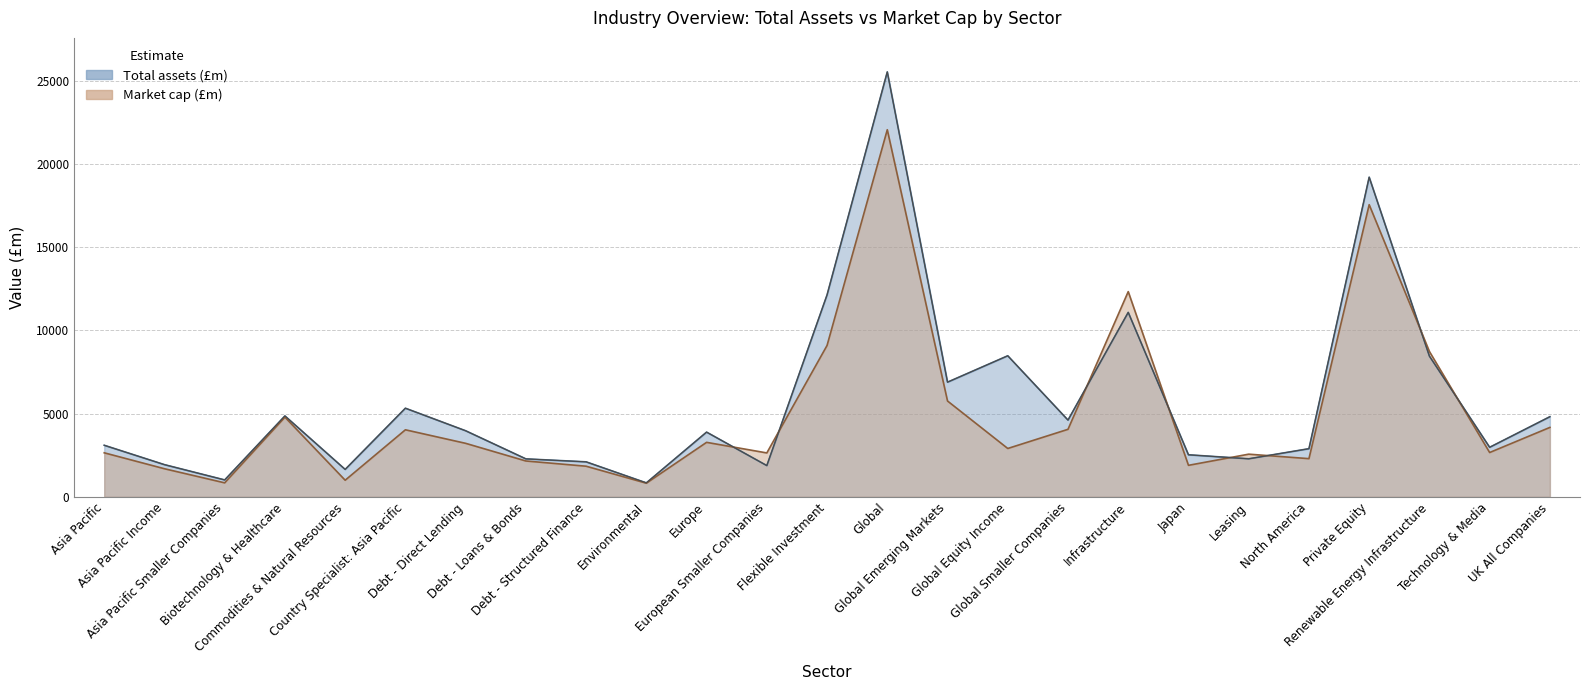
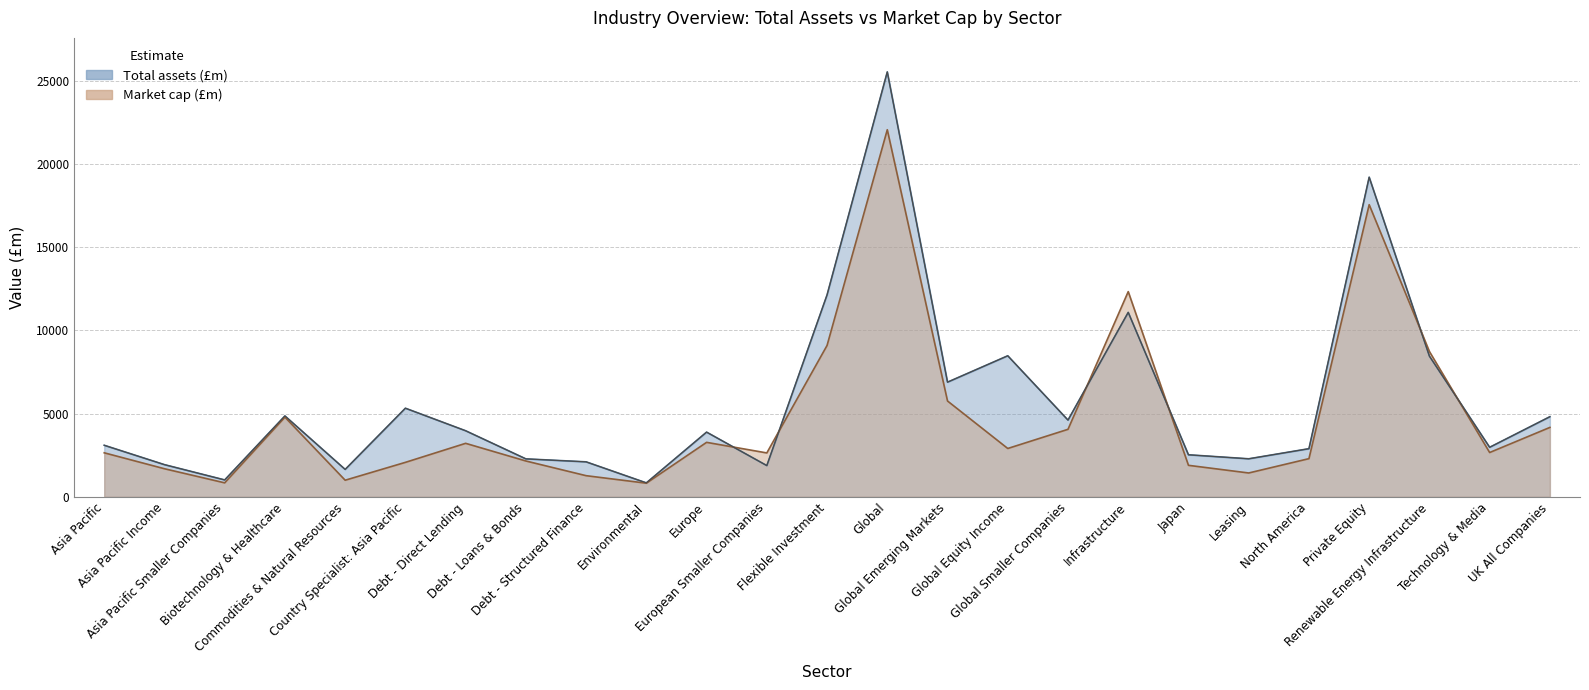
Market cap (£m), Country Specialist: Asia Pacific: 4000 -> 2100
Market cap (£m), Debt - Structured Finance: 1800 -> 1300
Market cap (£m), Leasing: 2600 -> 1400
